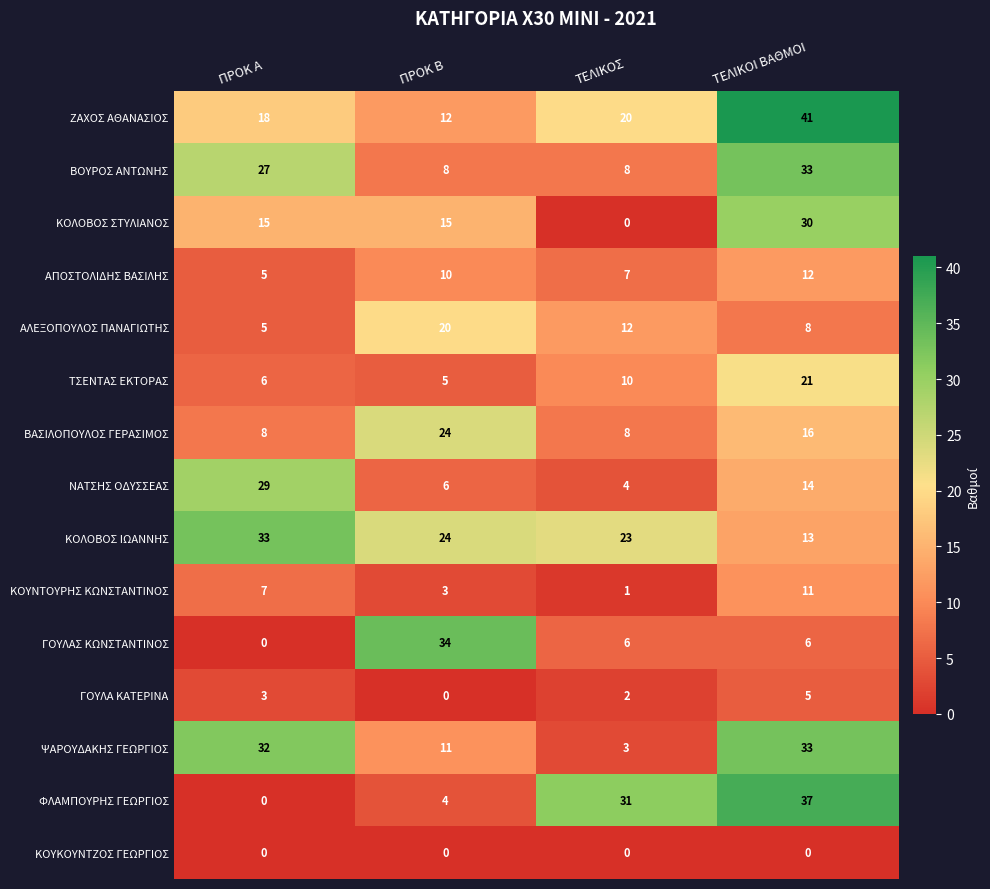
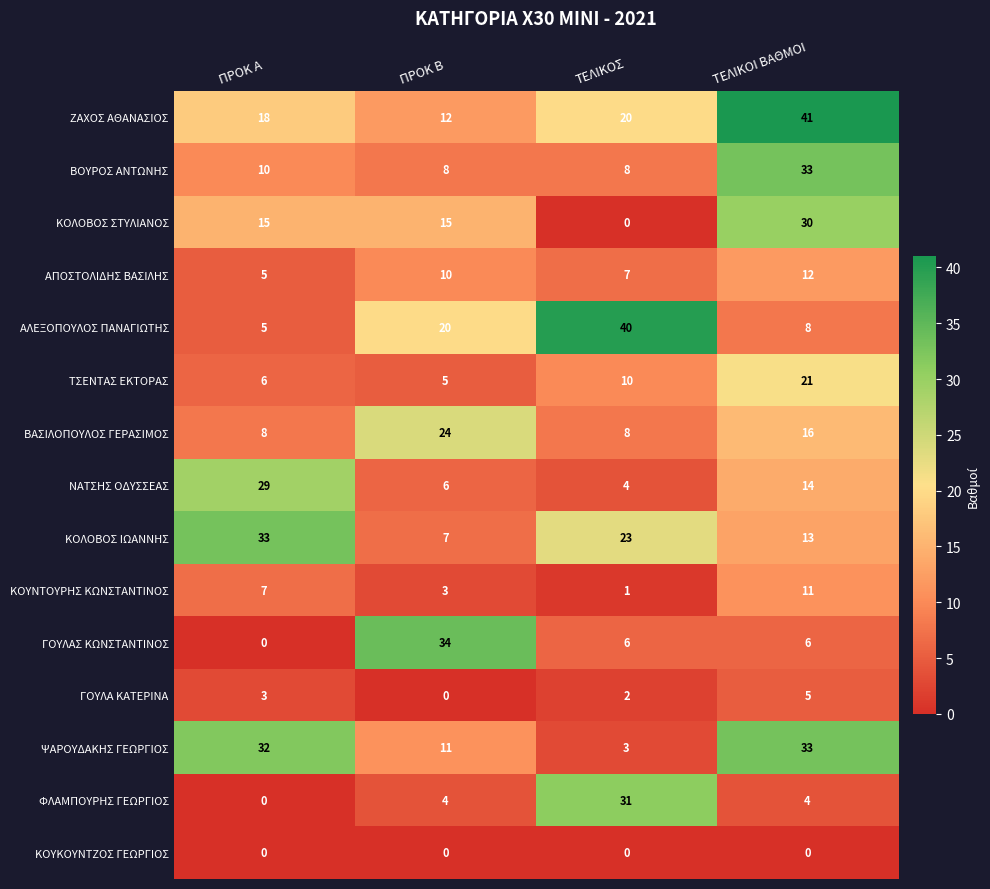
ΒΟΥΡΟΣ ΑΝΤΩΝΗΣ, ΠΡΟΚ Α: 27 -> 10
ΑΛΕΞΟΠΟΥΛΟΣ ΠΑΝΑΓΙΩΤΗΣ, ΤΕΛΙΚΟΣ: 12 -> 40
ΚΟΛΟΒΟΣ ΙΩΑΝΝΗΣ, ΠΡΟΚ Β: 24 -> 7
ΦΛΑΜΠΟΥΡΗΣ ΓΕΩΡΓΙΟΣ, ΤΕΛΙΚΟΙ ΒΑΘΜΟΙ: 37 -> 4
